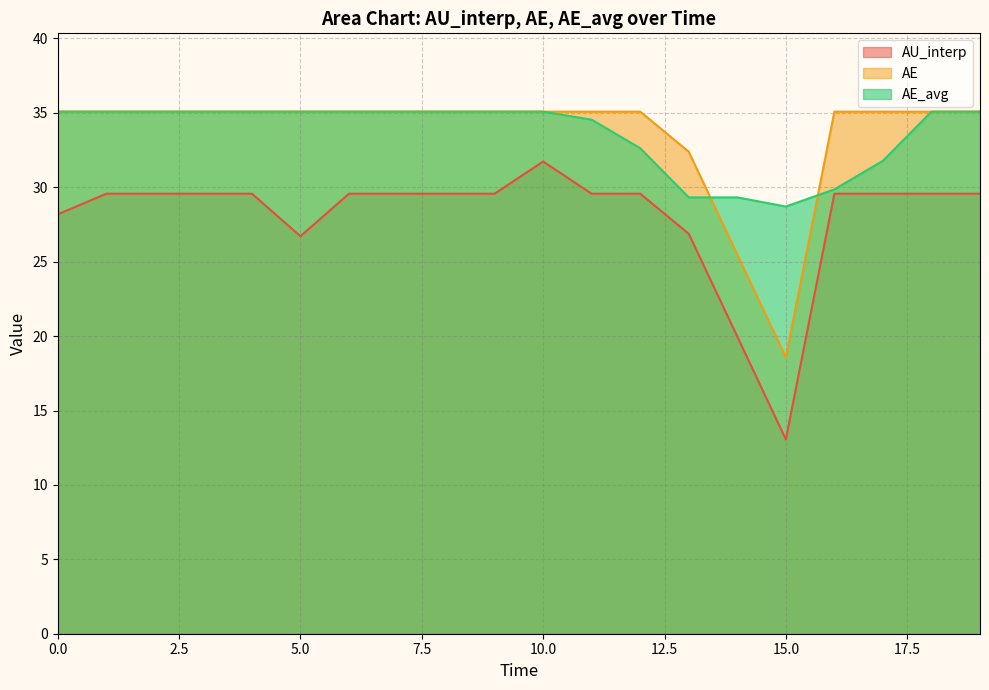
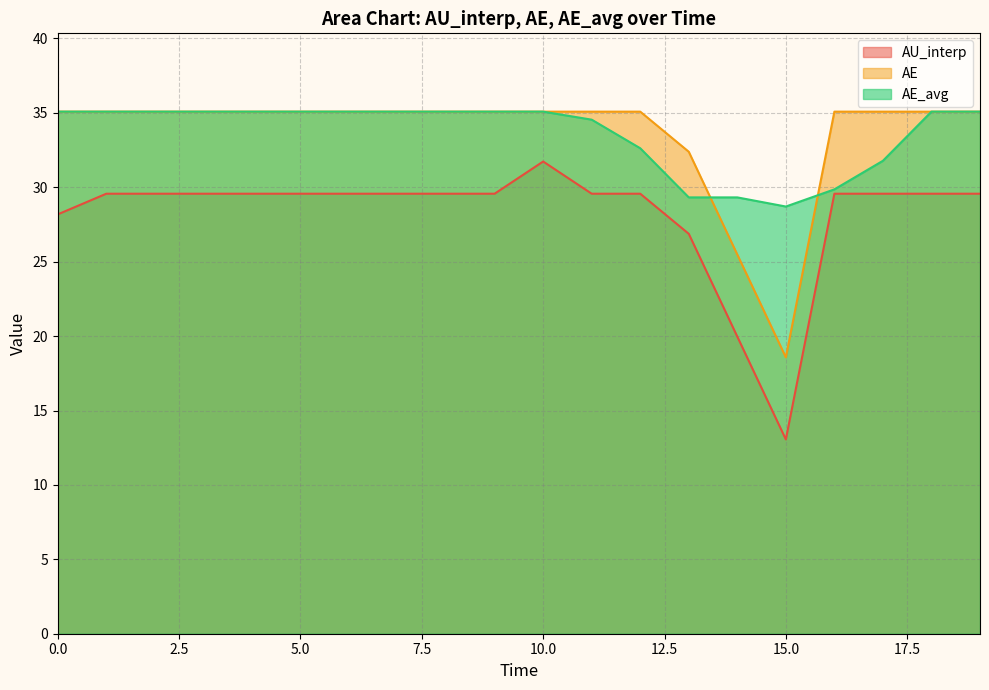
AU_interp, 5.0: 26.7 -> 29.6
